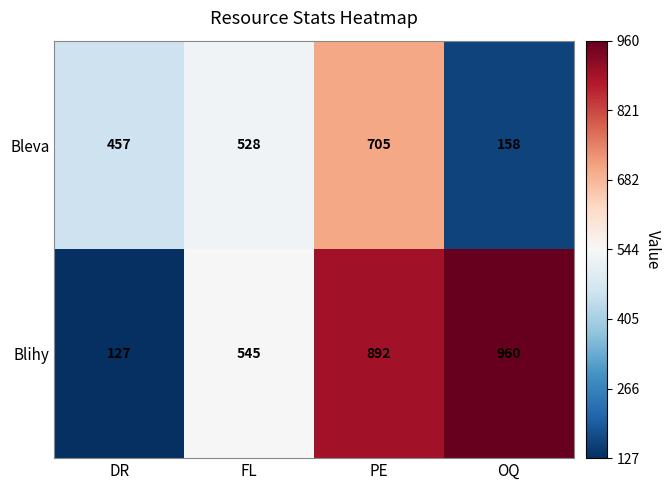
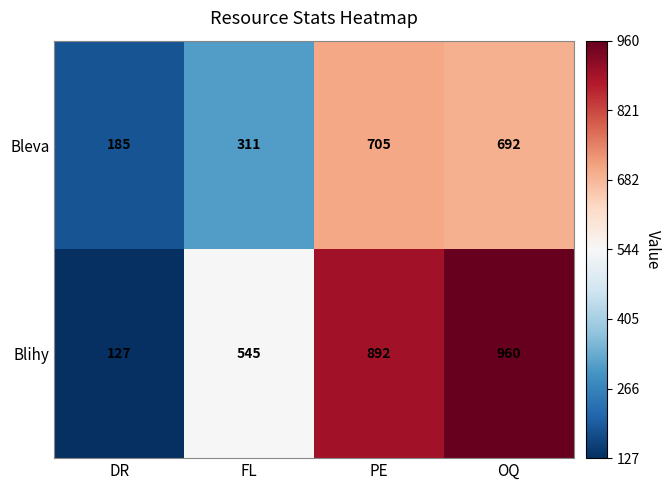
Bleva, DR: 457 -> 185
Bleva, FL: 528 -> 311
Bleva, OQ: 158 -> 692
